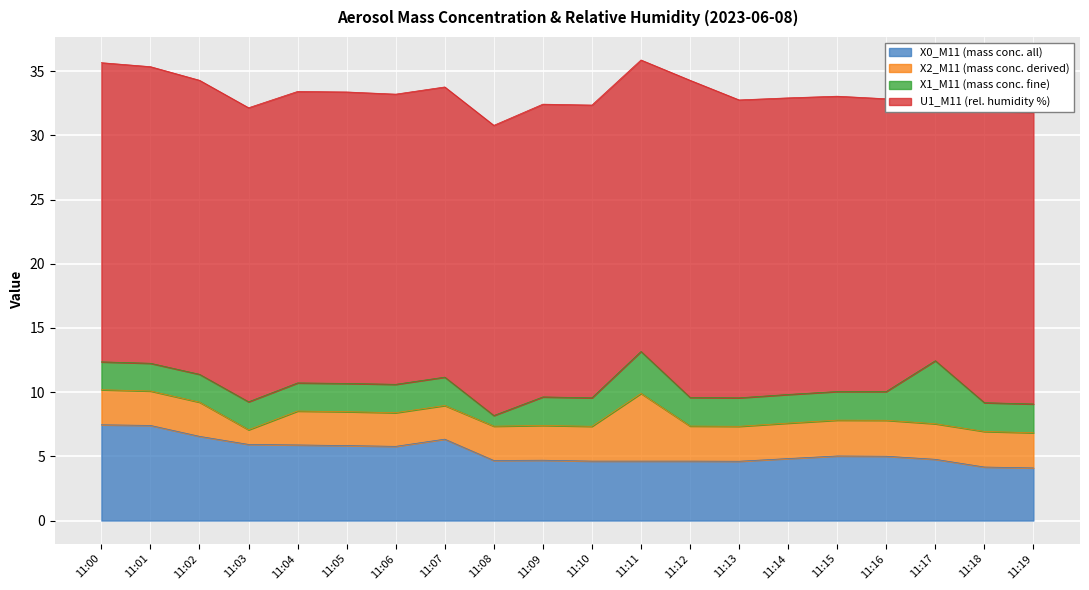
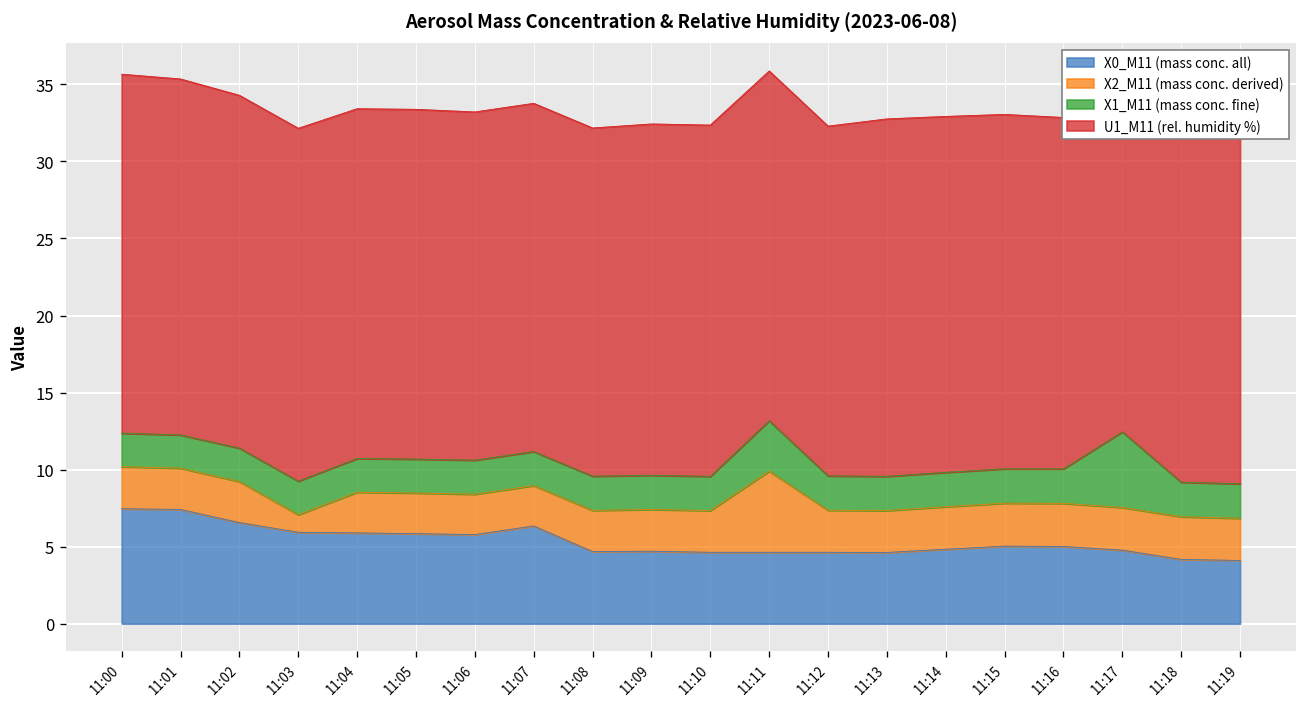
X1_M11 (mass conc. fine), 11:08: 0.8 -> 2.2
U1_M11 (rel. humidity %), 11:12: 24.7 -> 22.7
